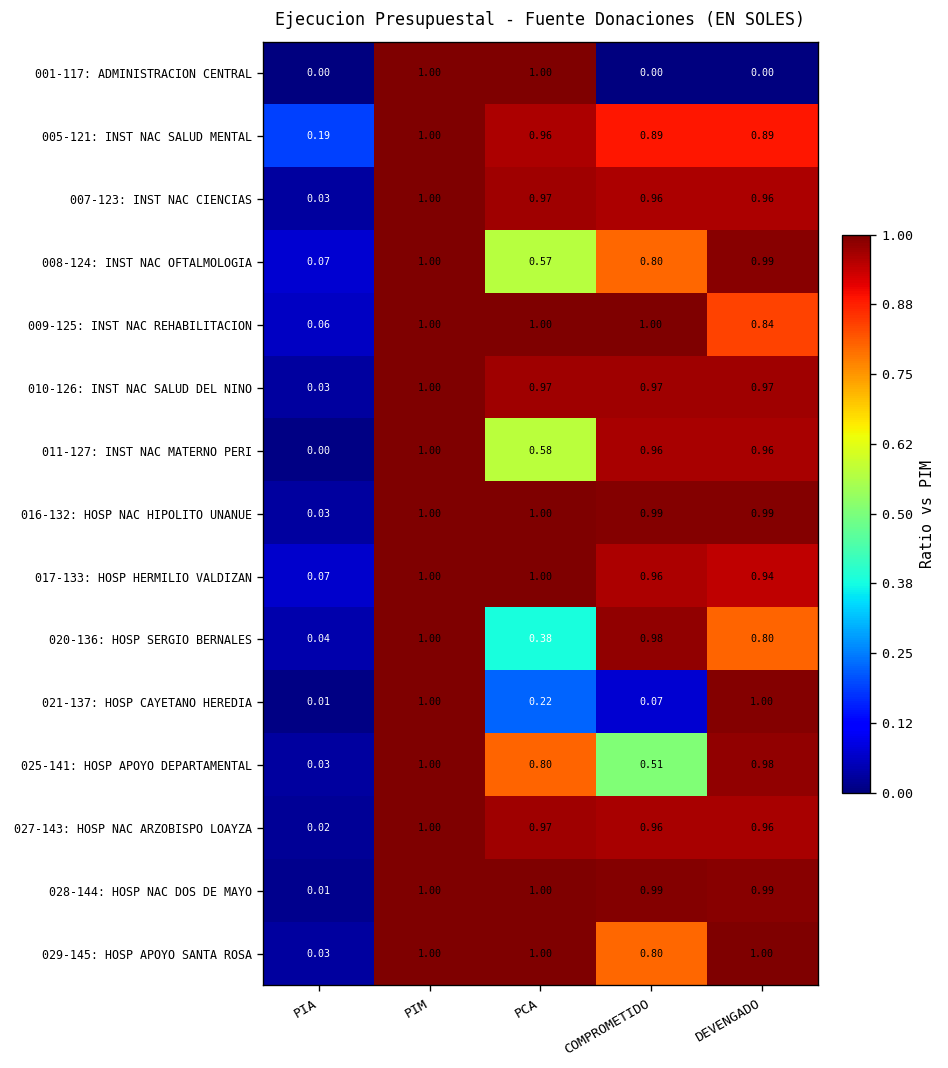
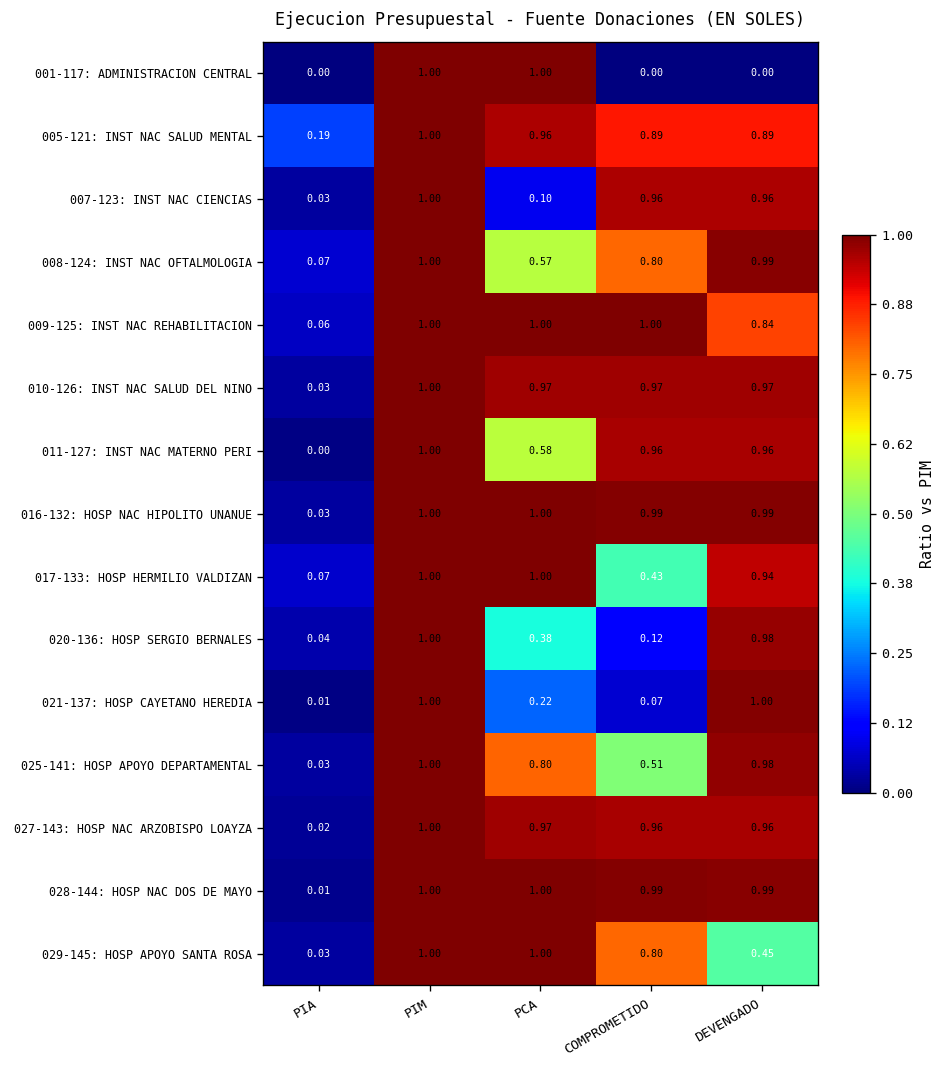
007-123: INST NAC CIENCIAS, PCA: 0.97 -> 0.10
017-133: HOSP HERMILIO VALDIZAN, COMPROMETIDO: 0.96 -> 0.43
020-136: HOSP SERGIO BERNALES, COMPROMETIDO: 0.98 -> 0.12
020-136: HOSP SERGIO BERNALES, DEVENGADO: 0.80 -> 0.98
029-145: HOSP APOYO SANTA ROSA, DEVENGADO: 1.00 -> 0.45
